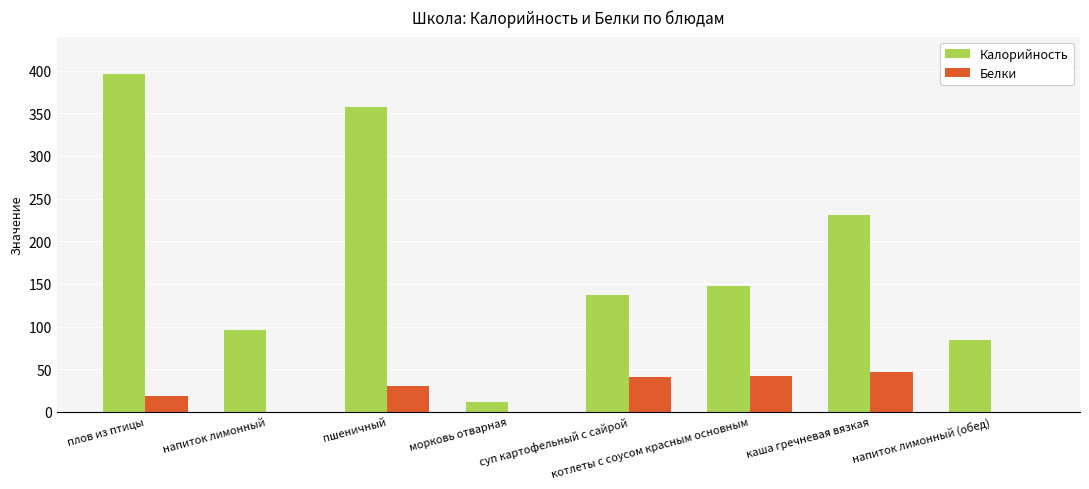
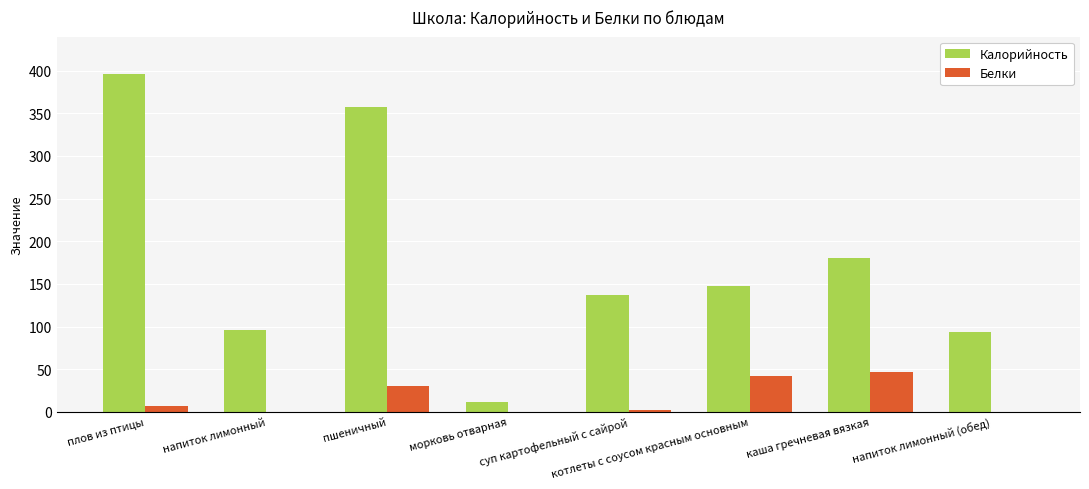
Белки, плов из птицы: 20 -> 10
Белки, суп картофельный с сайрой: 40 -> 0
Калорийность, каша гречневая вязкая: 230 -> 180
Калорийность, напиток лимонный (обед): 80 -> 90
